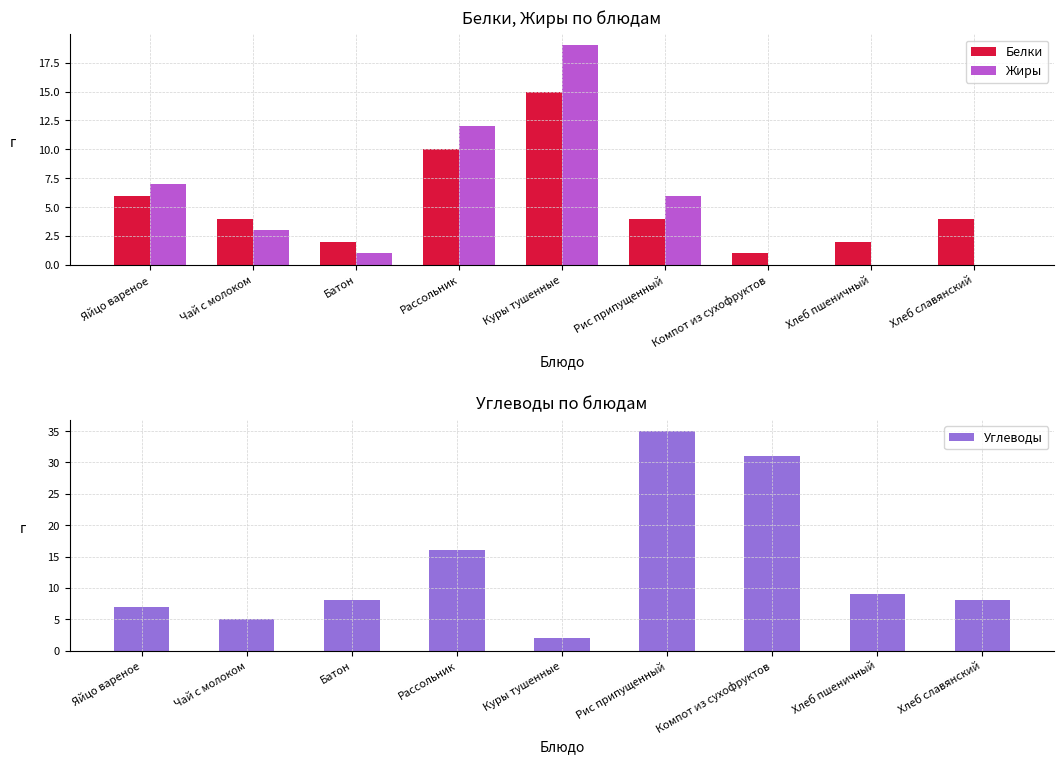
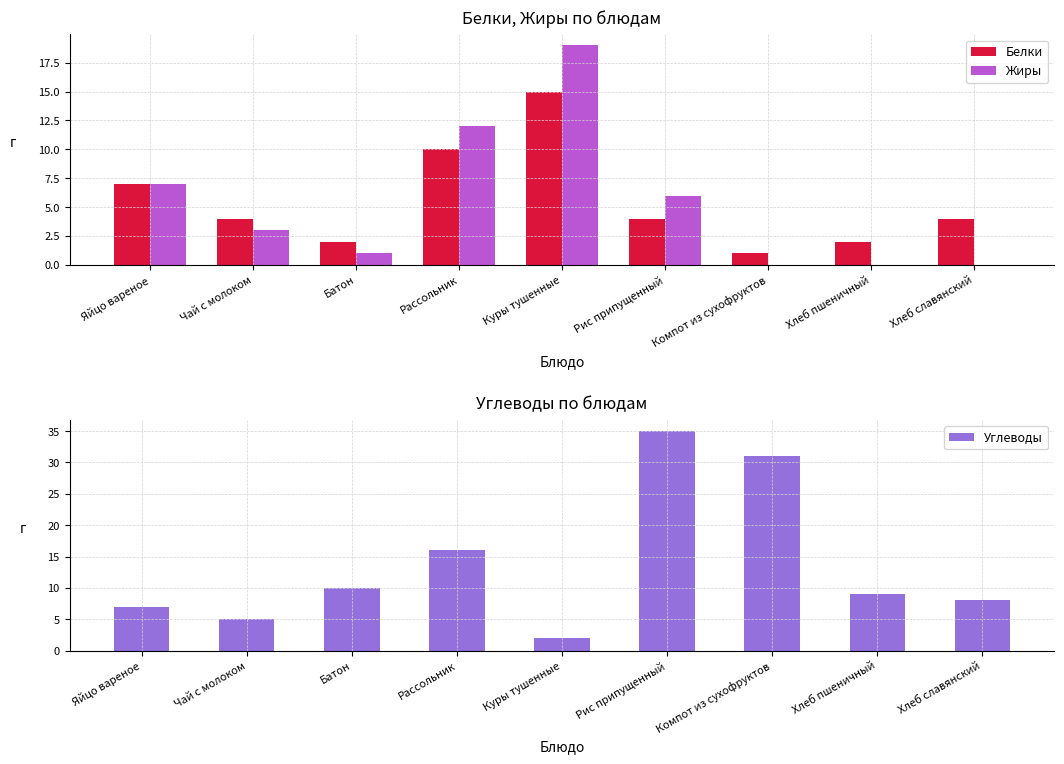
Белки, Жиры по блюдам, Белки, Яйцо вареное: 6 -> 7
Углеводы по блюдам, Батон: 8 -> 10
